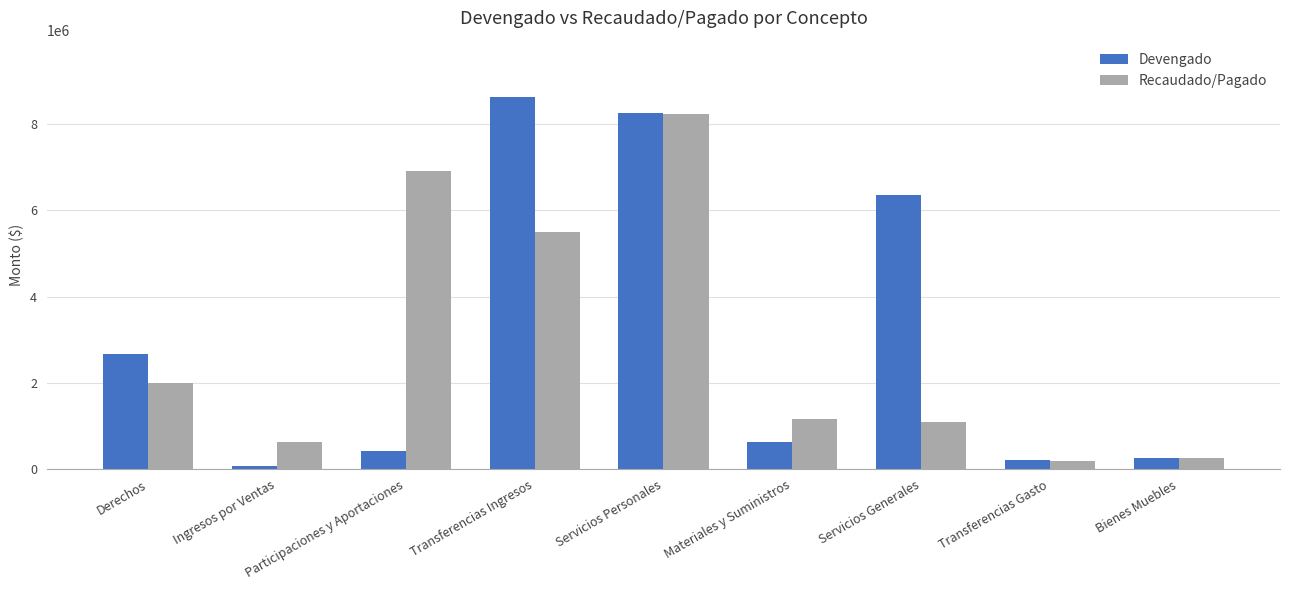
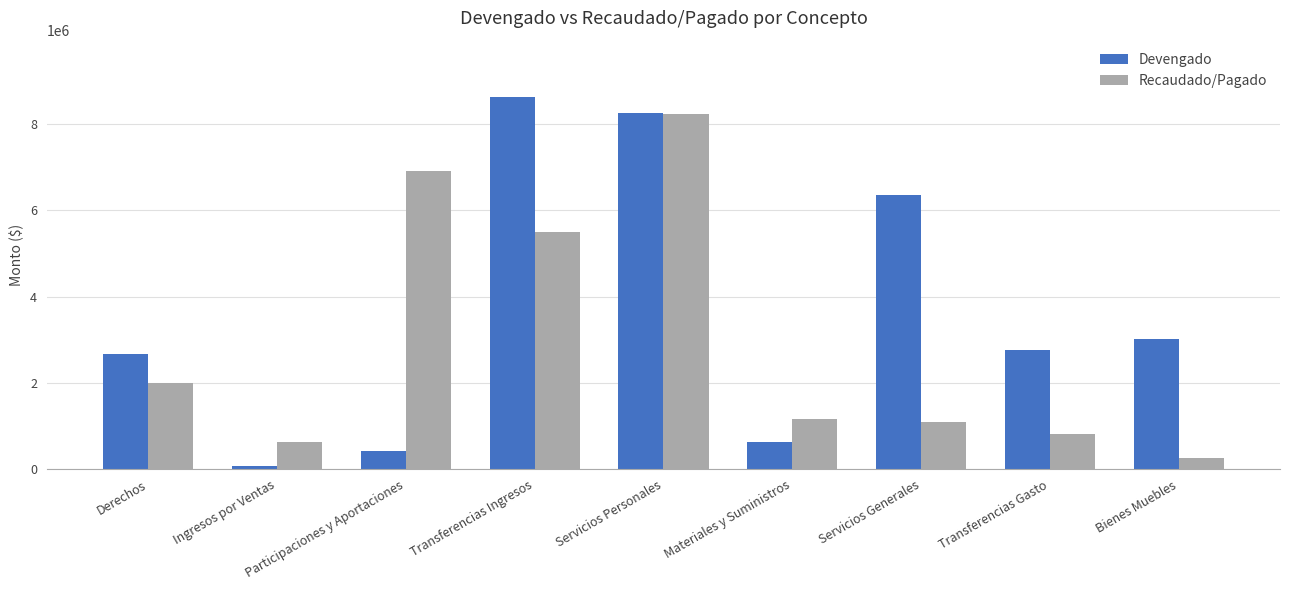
Devengado, Transferencias Gasto: 200000 -> 2800000
Recaudado/Pagado, Transferencias Gasto: 200000 -> 800000
Devengado, Bienes Muebles: 300000 -> 3000000
